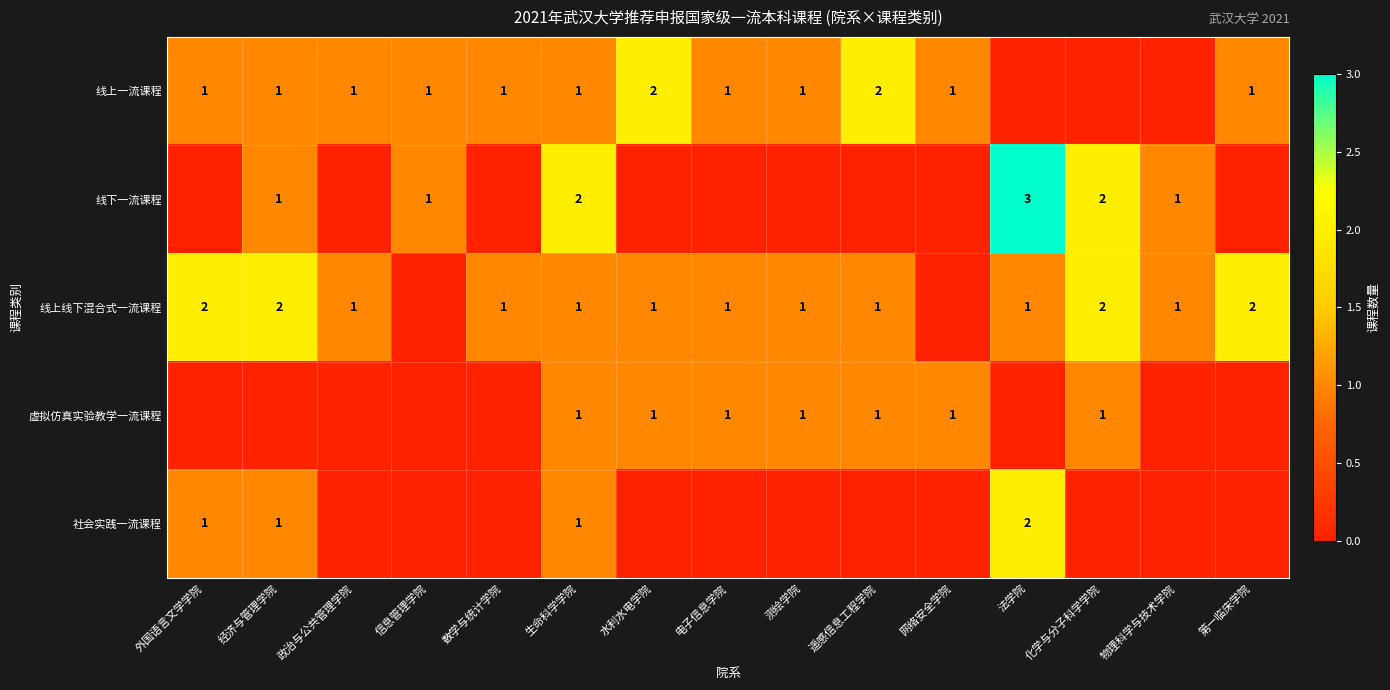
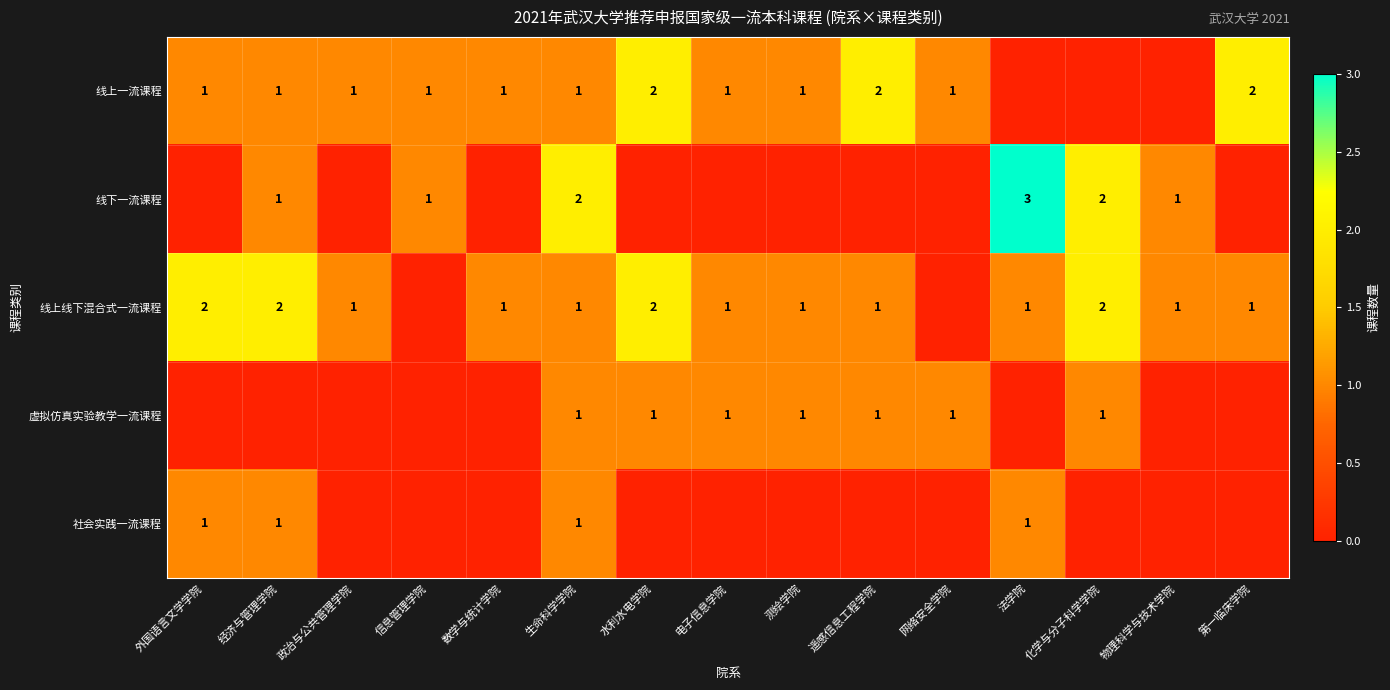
线上一流课程, 第一临床学院: 1 -> 2
线上线下混合式一流课程, 水利水电学院: 1 -> 2
线上线下混合式一流课程, 第一临床学院: 2 -> 1
社会实践一流课程, 法学院: 2 -> 1
